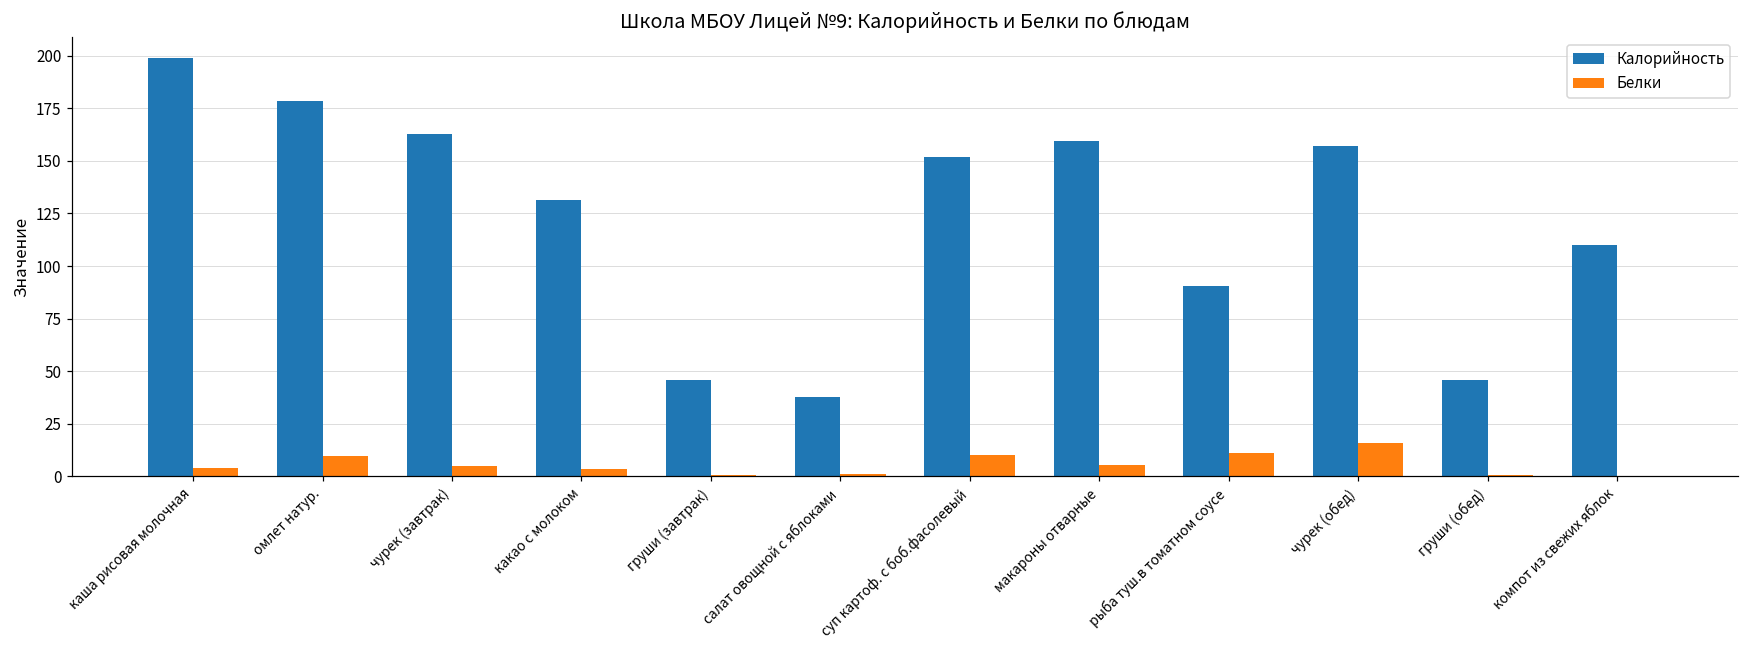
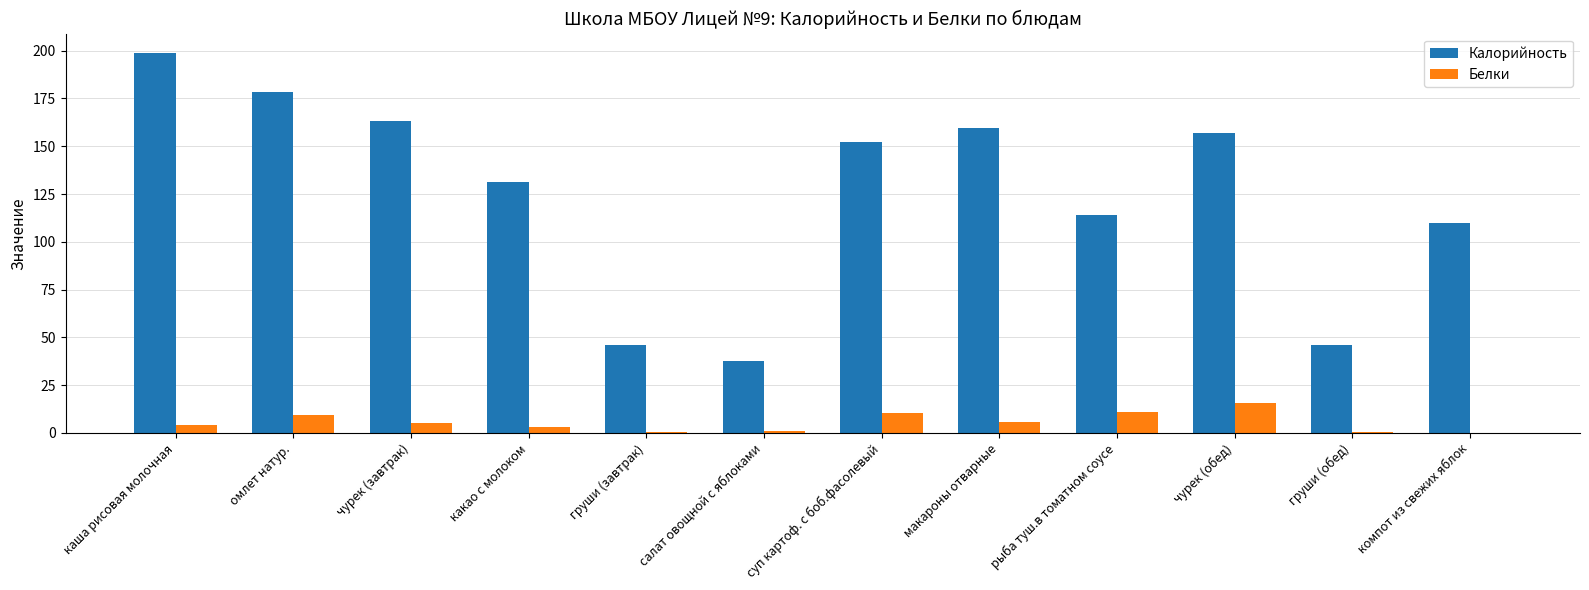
Калорийность, рыба туш.в томатном соусе: 90 -> 114
